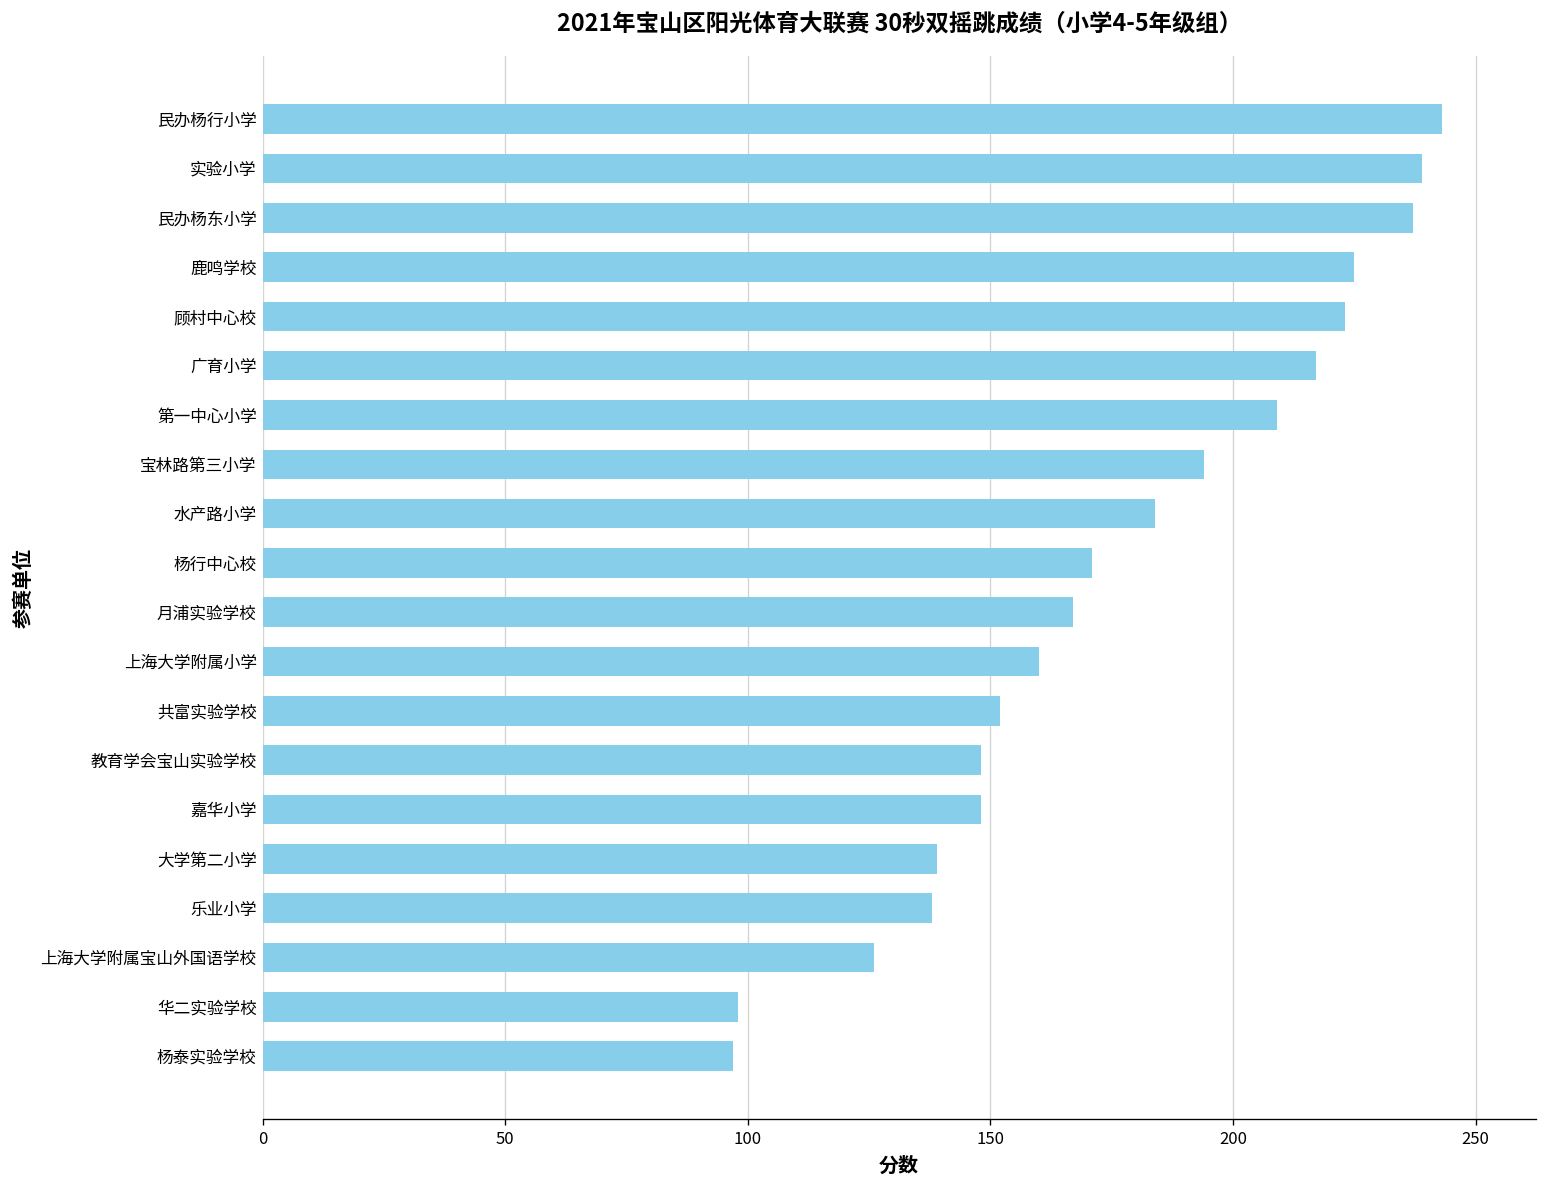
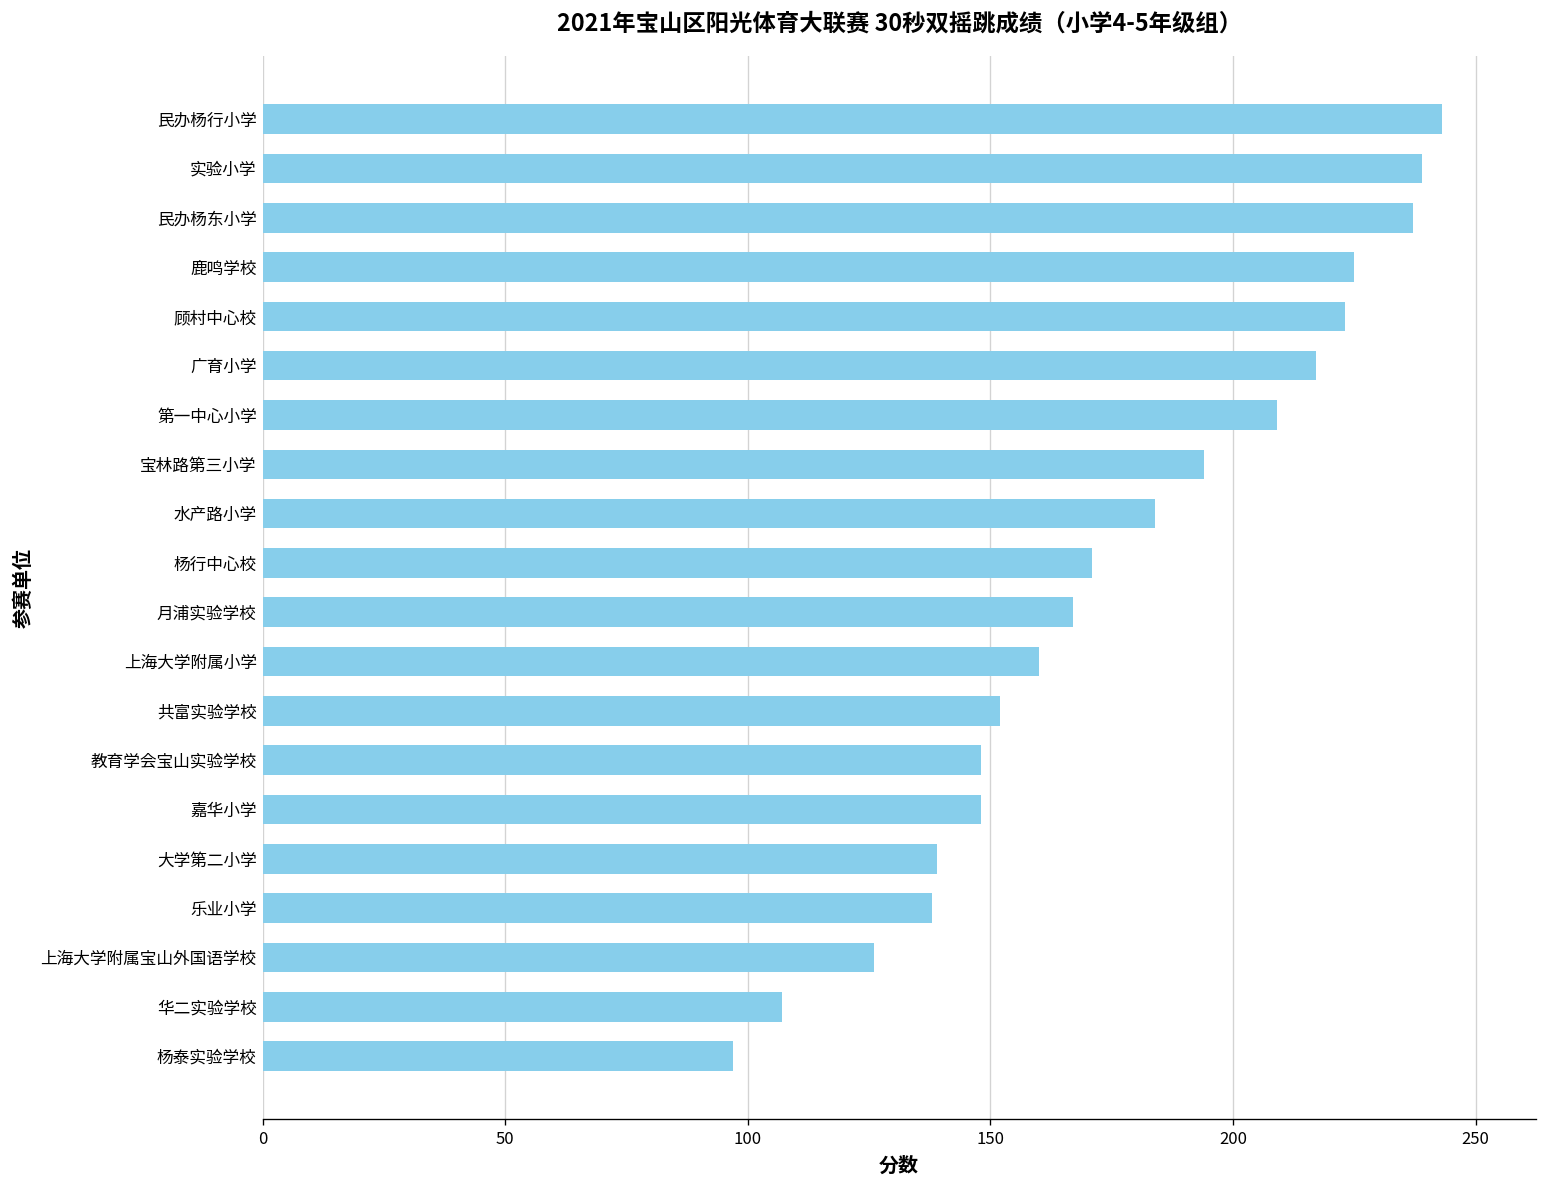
华二实验学校: 98 -> 107
